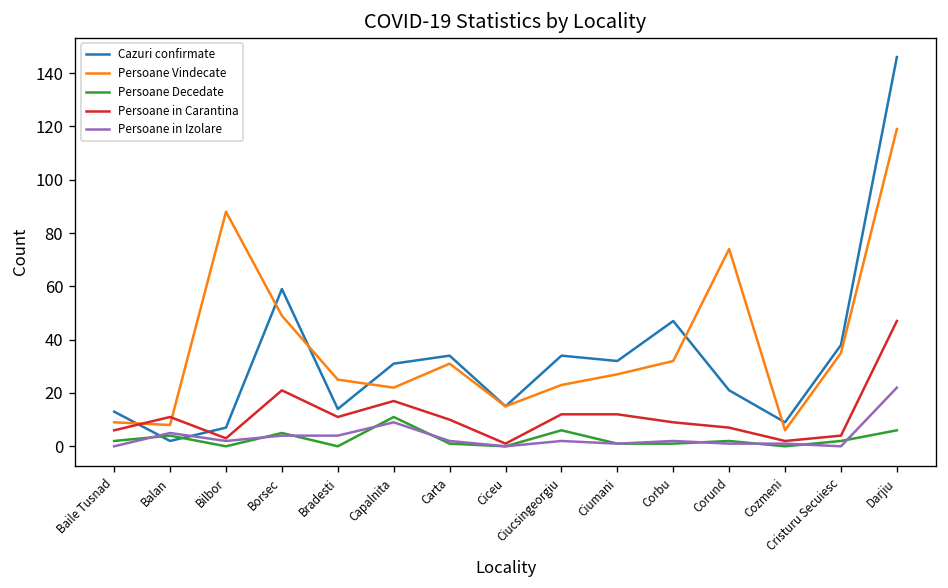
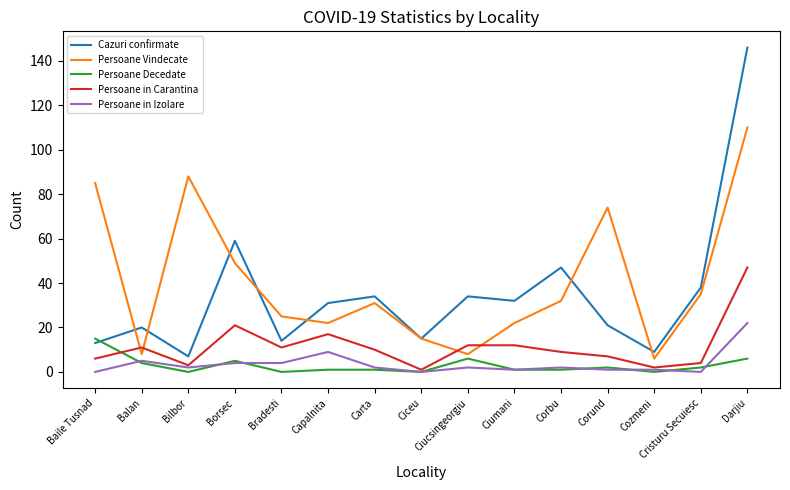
Persoane Vindecate, Baile Tusnad: 9 -> 85
Persoane Decedate, Baile Tusnad: 2 -> 15
Cazuri confirmate, Balan: 2 -> 20
Persoane Decedate, Capalnita: 11 -> 1
Persoane Vindecate, Ciucsingeorgiu: 23 -> 8
Persoane Vindecate, Ciumani: 27 -> 22
Persoane Vindecate, Darjiu: 119 -> 110
